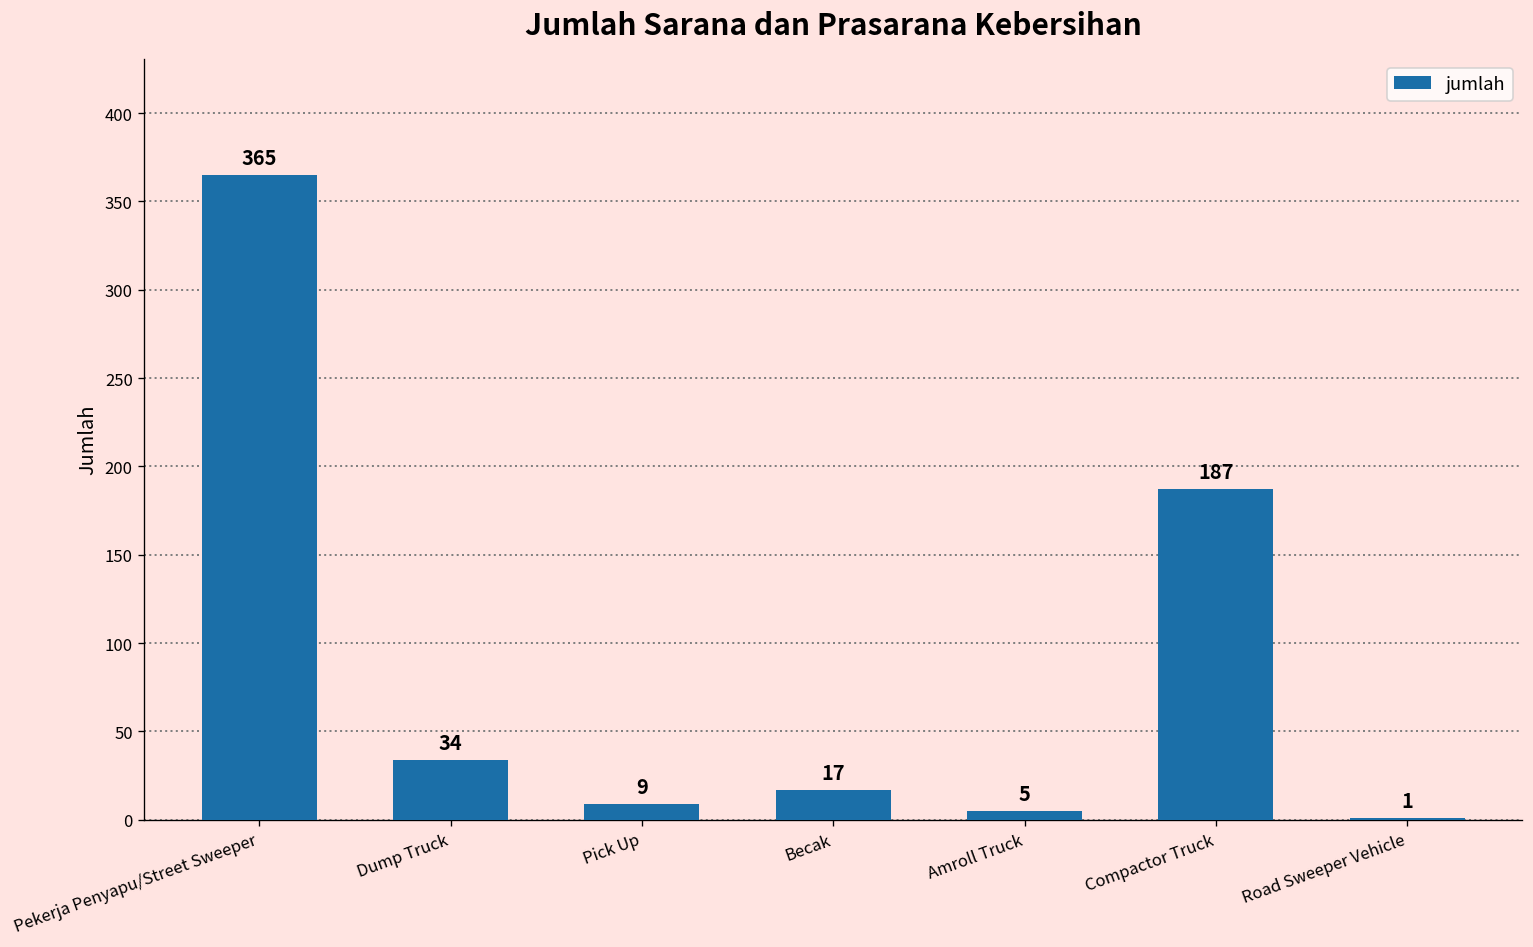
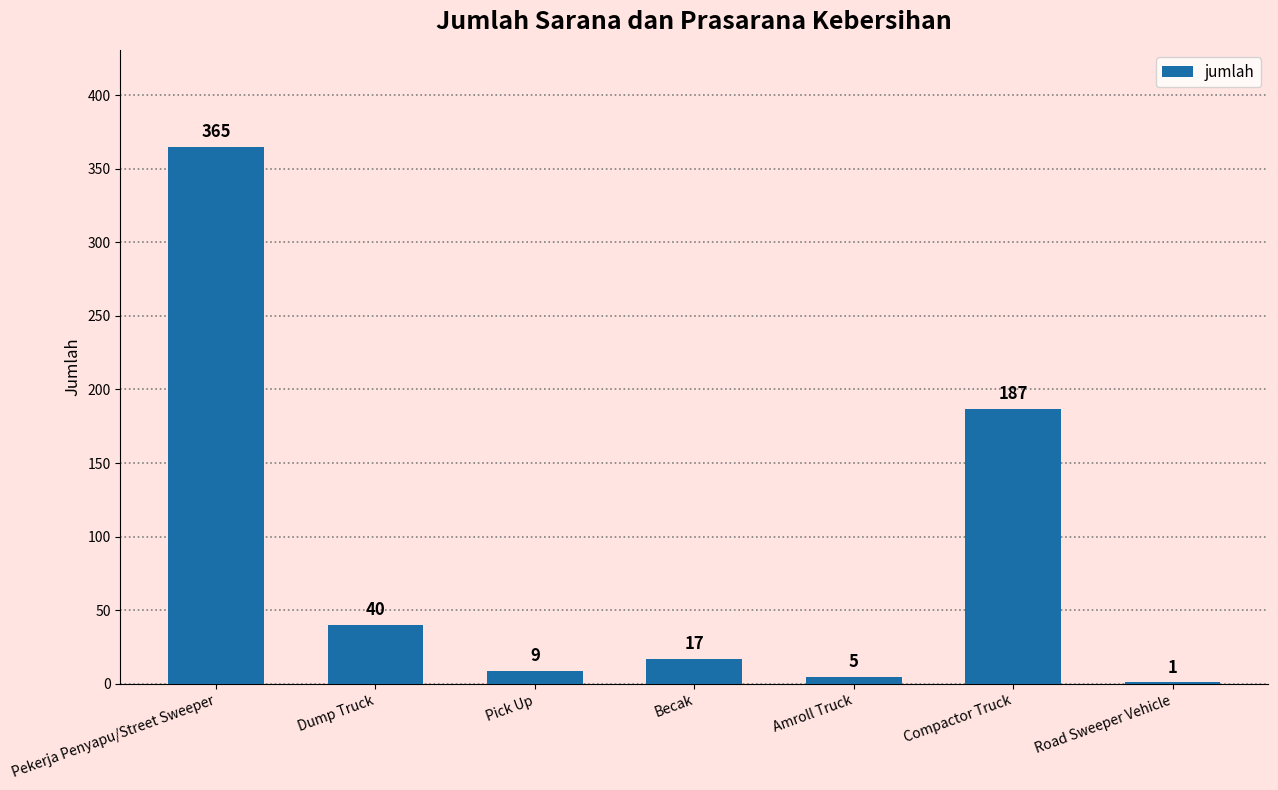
Dump Truck: 34 -> 40
